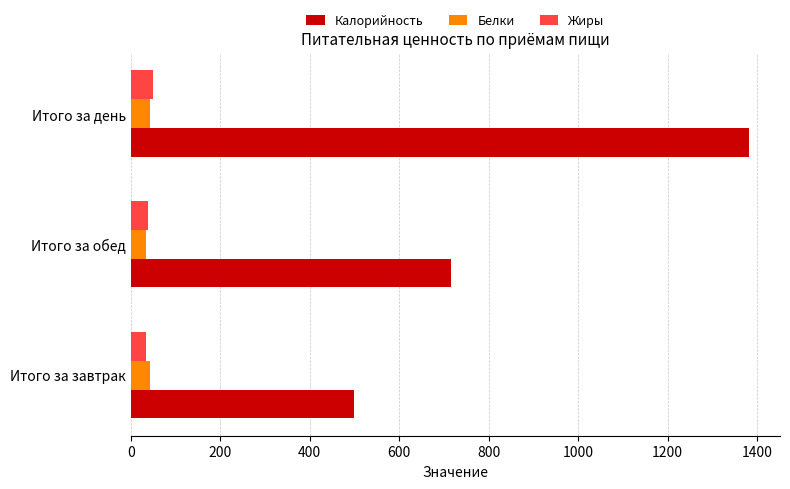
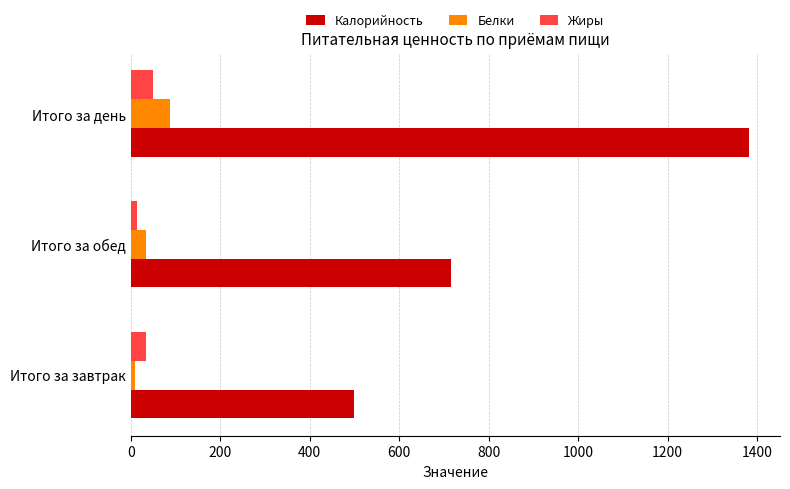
Белки, Итого за день: 40 -> 90
Жиры, Итого за обед: 40 -> 10
Белки, Итого за завтрак: 40 -> 10
